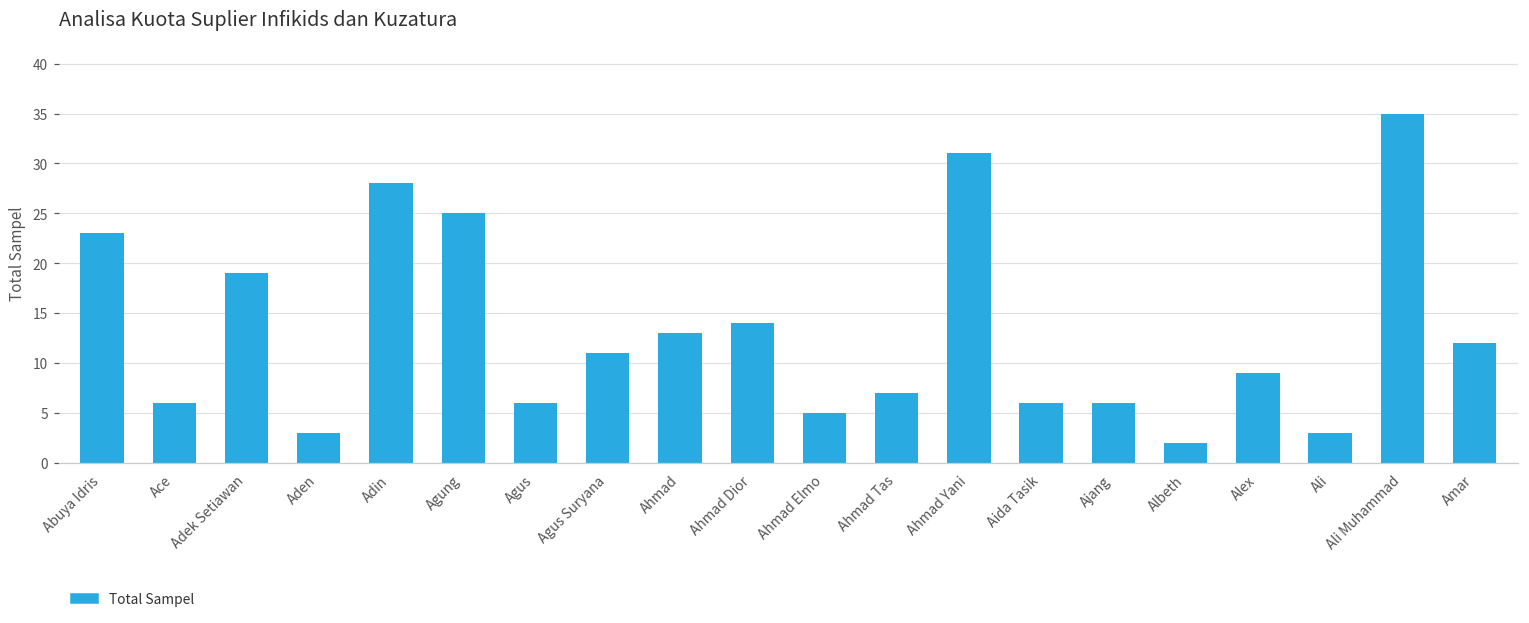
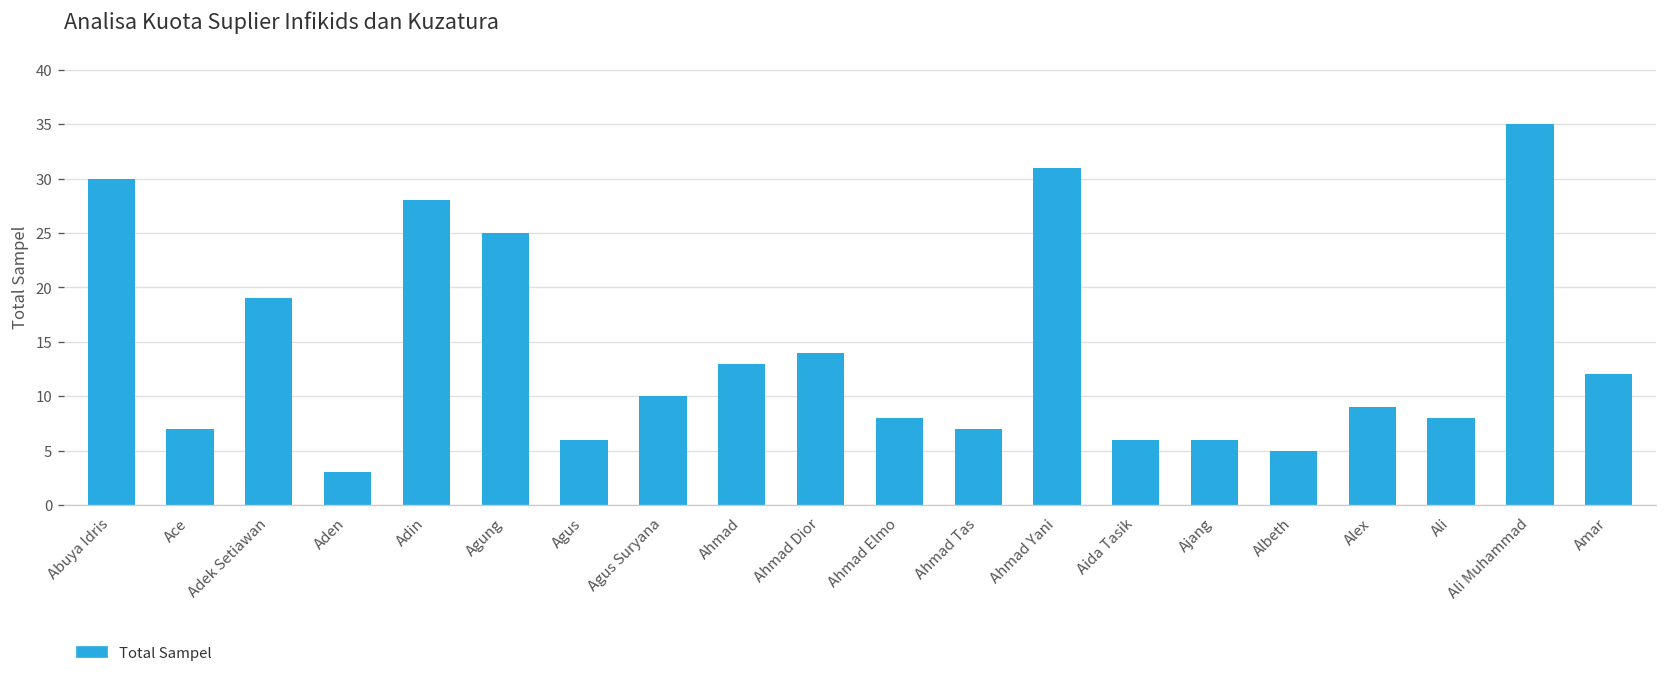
Abuya Idris: 23 -> 30
Ace: 6 -> 7
Agus Suryana: 11 -> 10
Ahmad Elmo: 5 -> 8
Albeth: 2 -> 5
Ali: 3 -> 8
